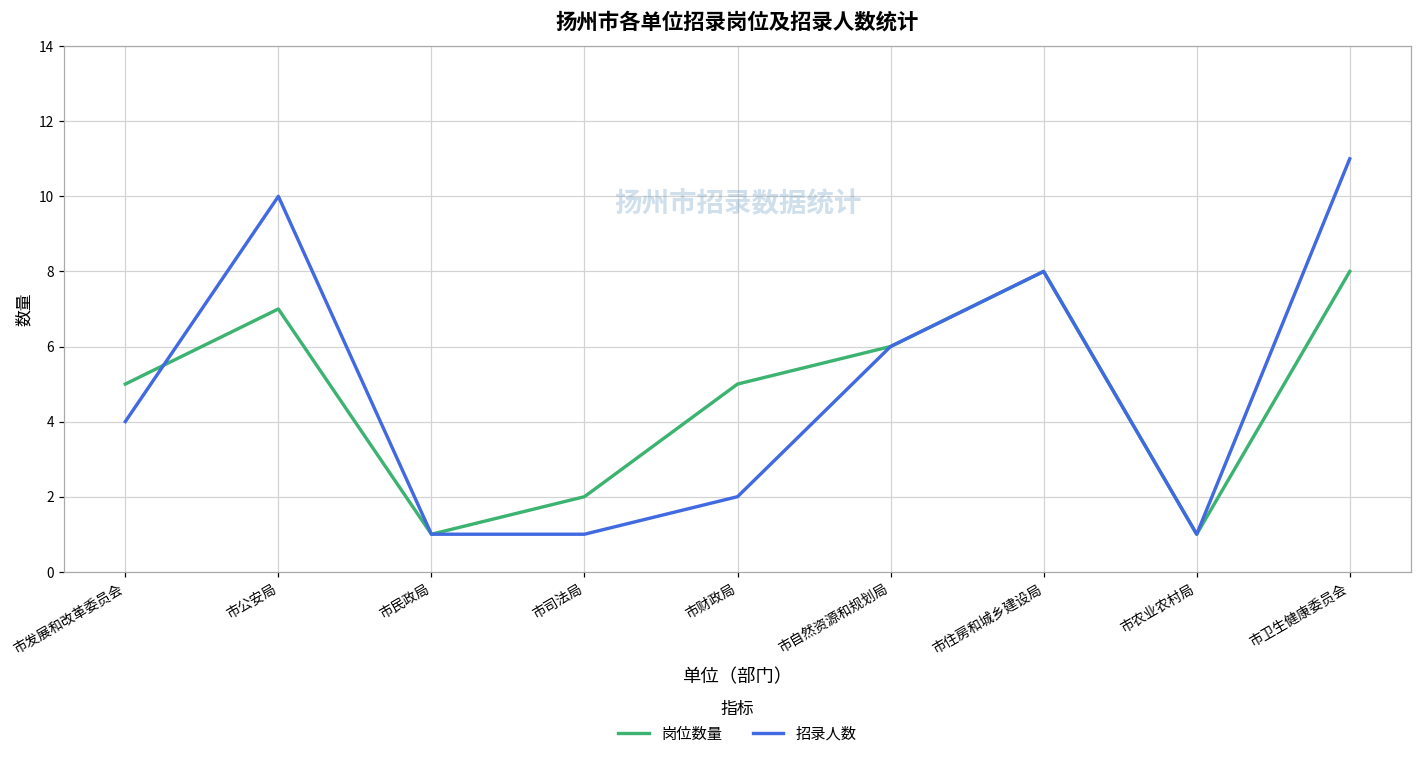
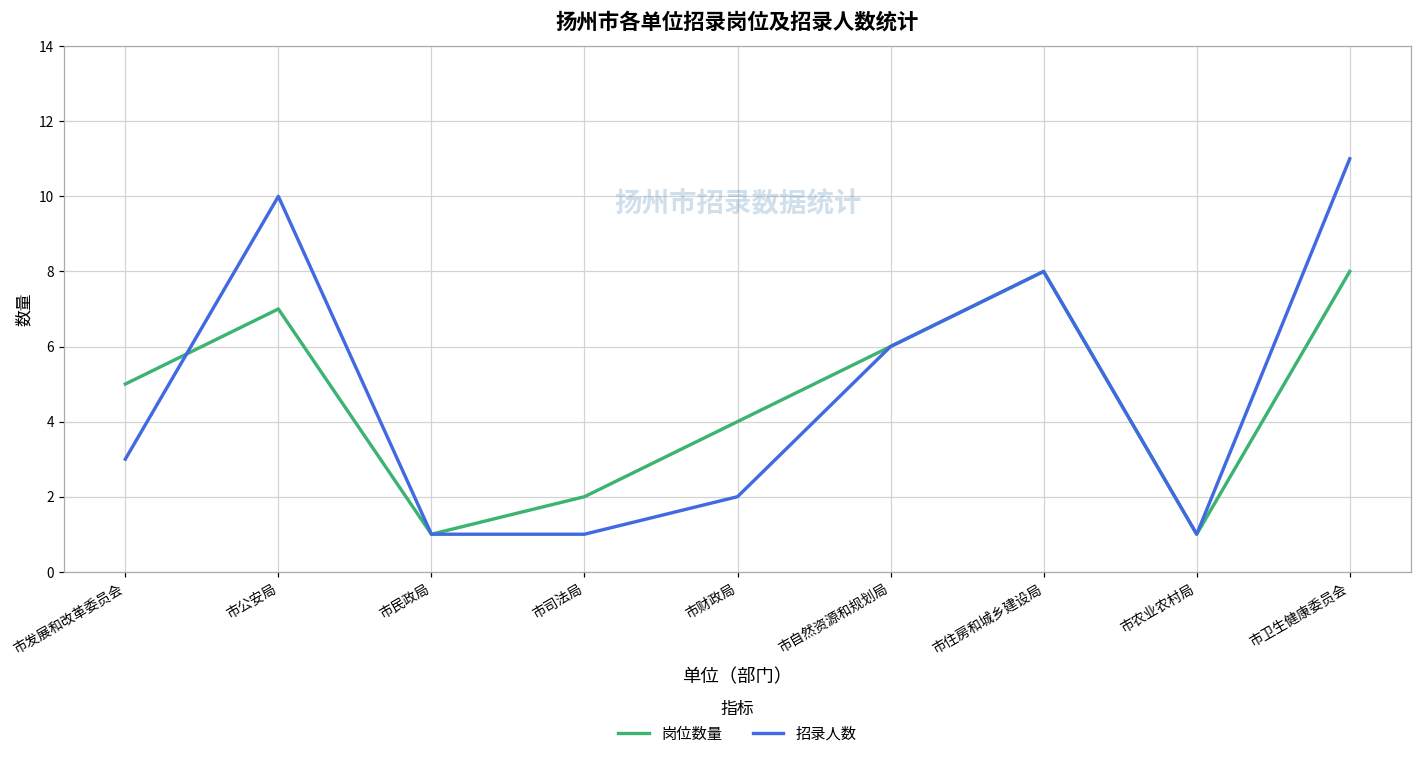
招录人数, 市发展和改革委员会: 4 -> 3
岗位数量, 市财政局: 5 -> 4
